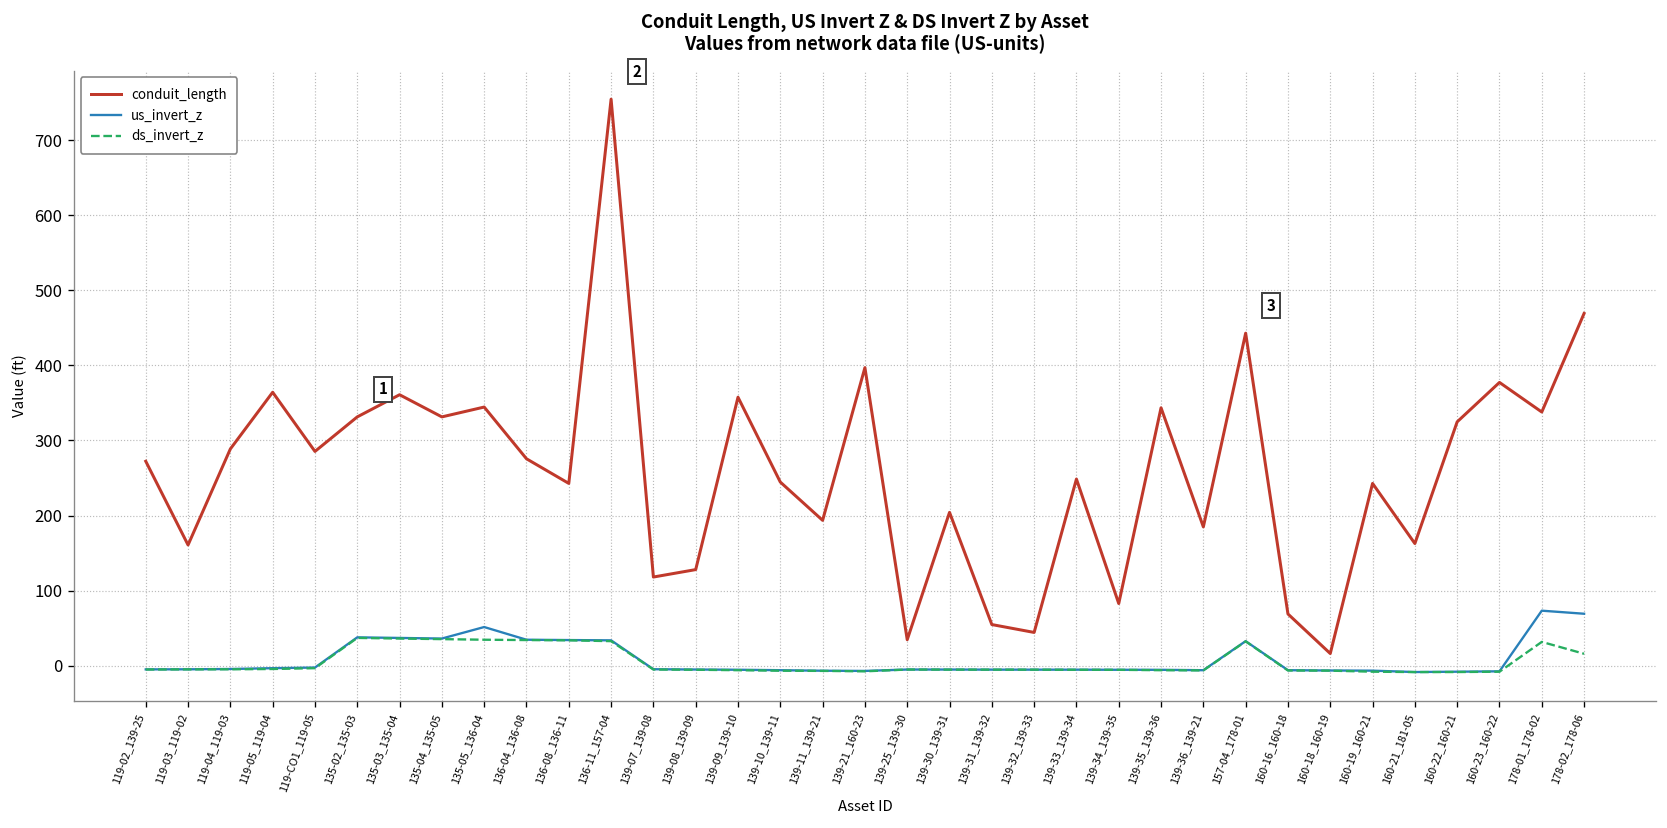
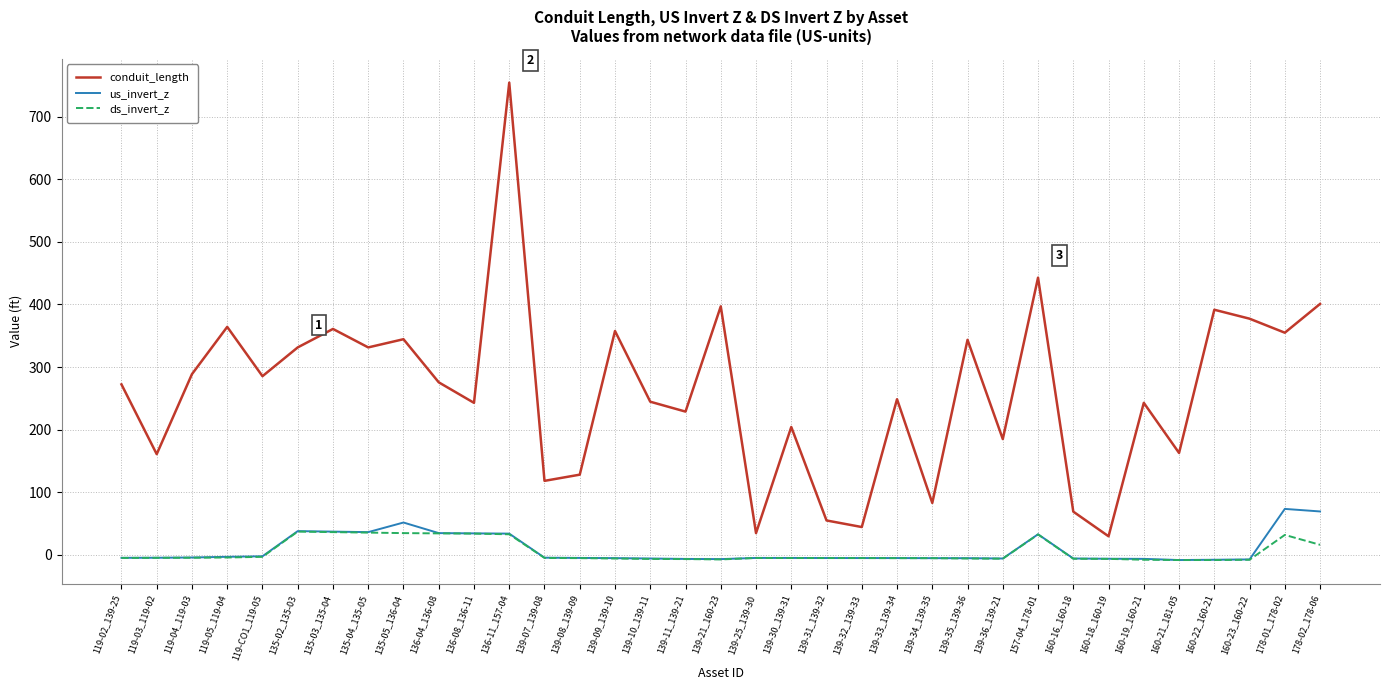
conduit_length, 139-11_139-21: 190 -> 230
conduit_length, 160-18_160-19: 20 -> 30
conduit_length, 160-22_160-21: 320 -> 390
conduit_length, 178-01_178-02: 340 -> 350
conduit_length, 178-02_178-06: 470 -> 400
